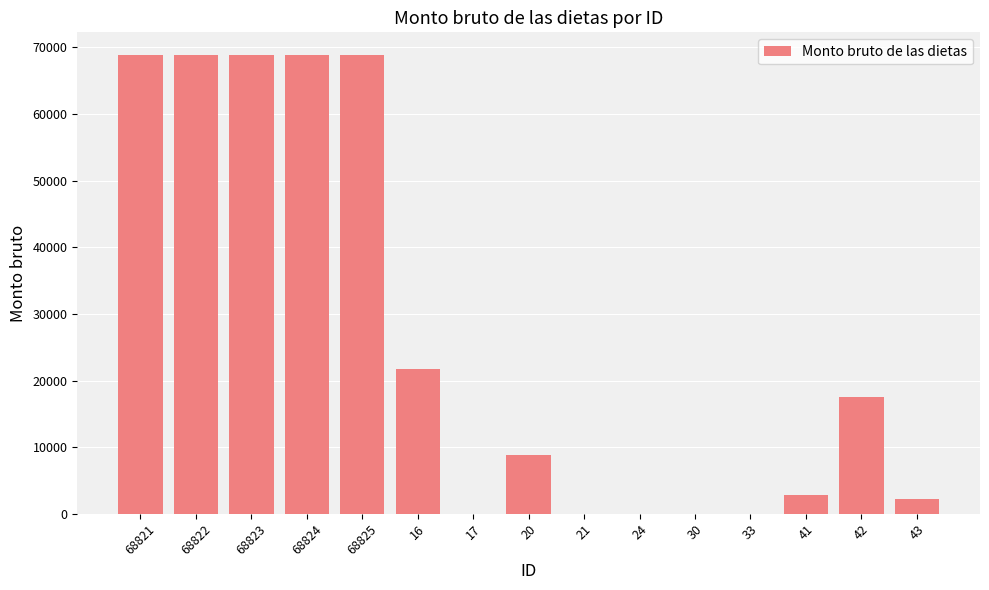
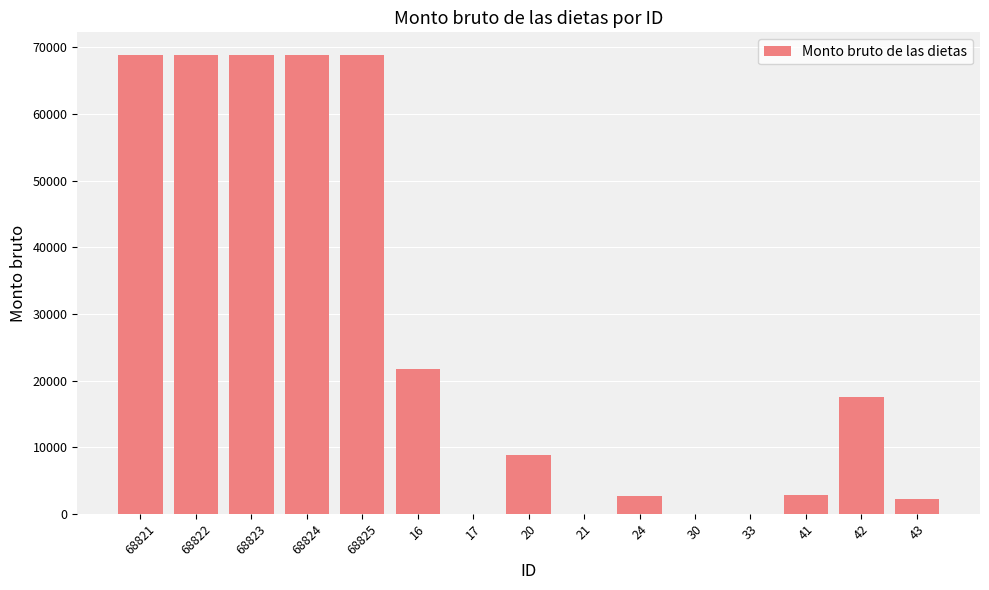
24: 0 -> 3000
